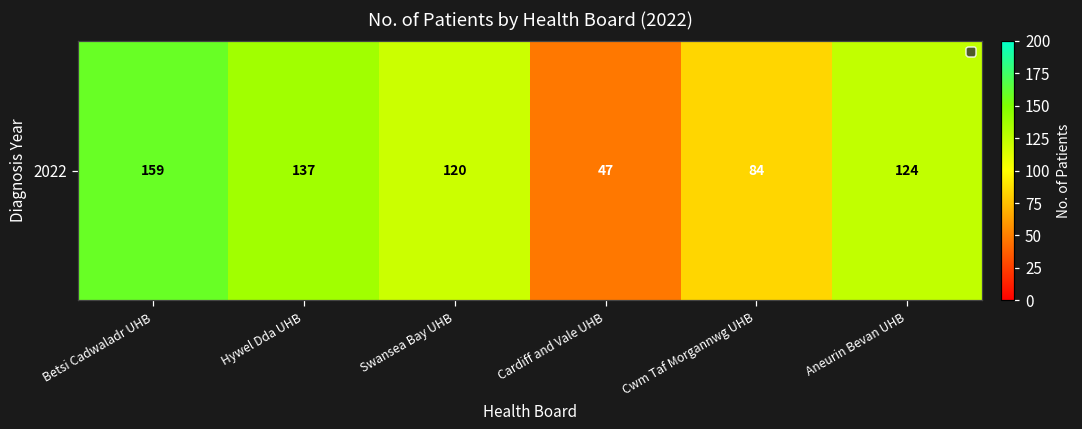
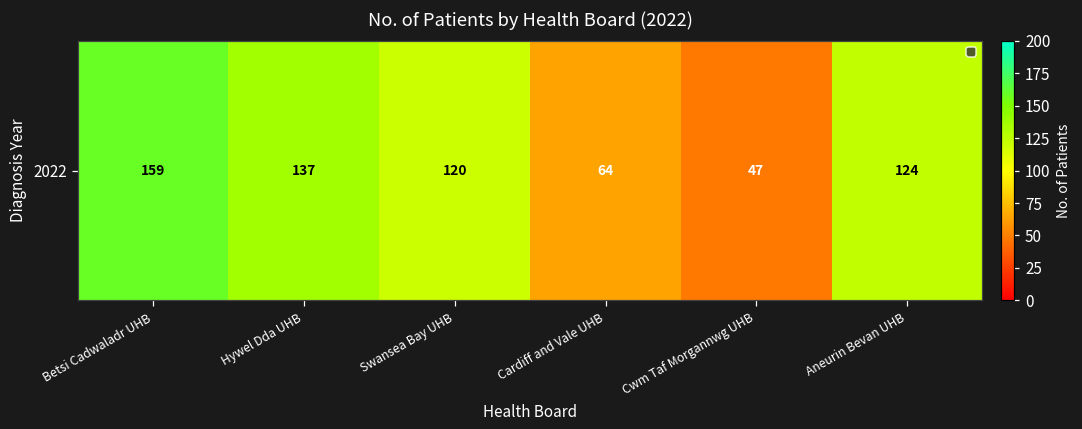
2022, Cardiff and Vale UHB: 47 -> 64
2022, Cwm Taf Morgannwg UHB: 84 -> 47
